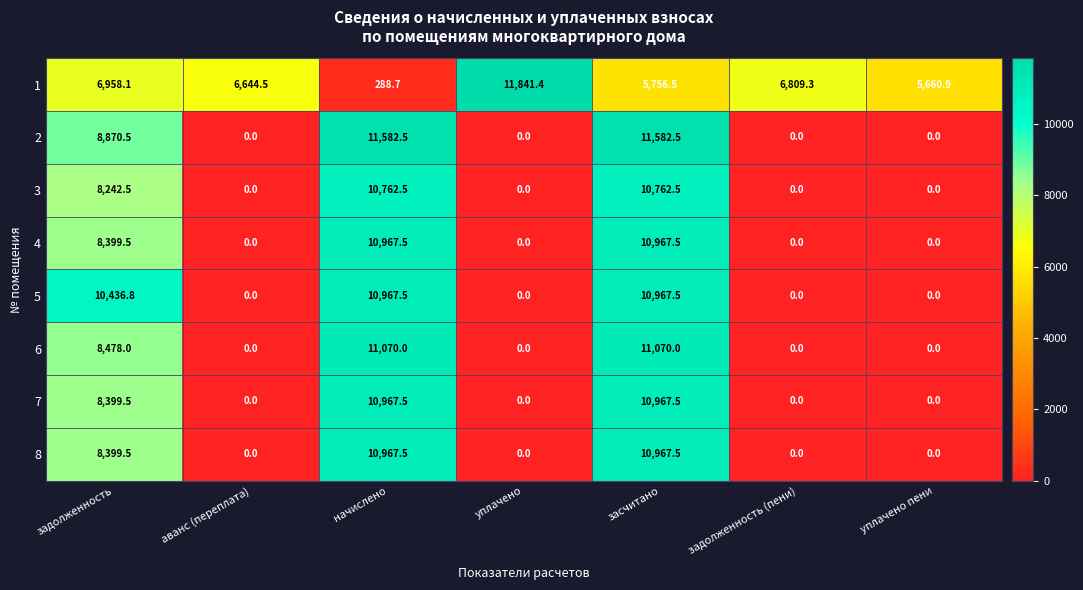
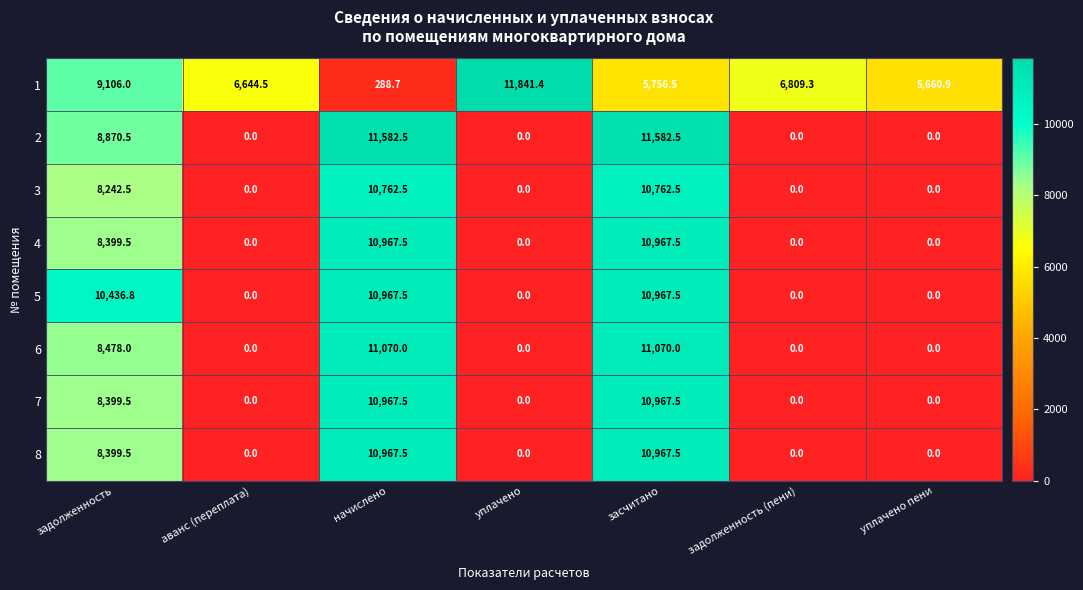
1, задолженность: 6,958.1 -> 9,106.0
